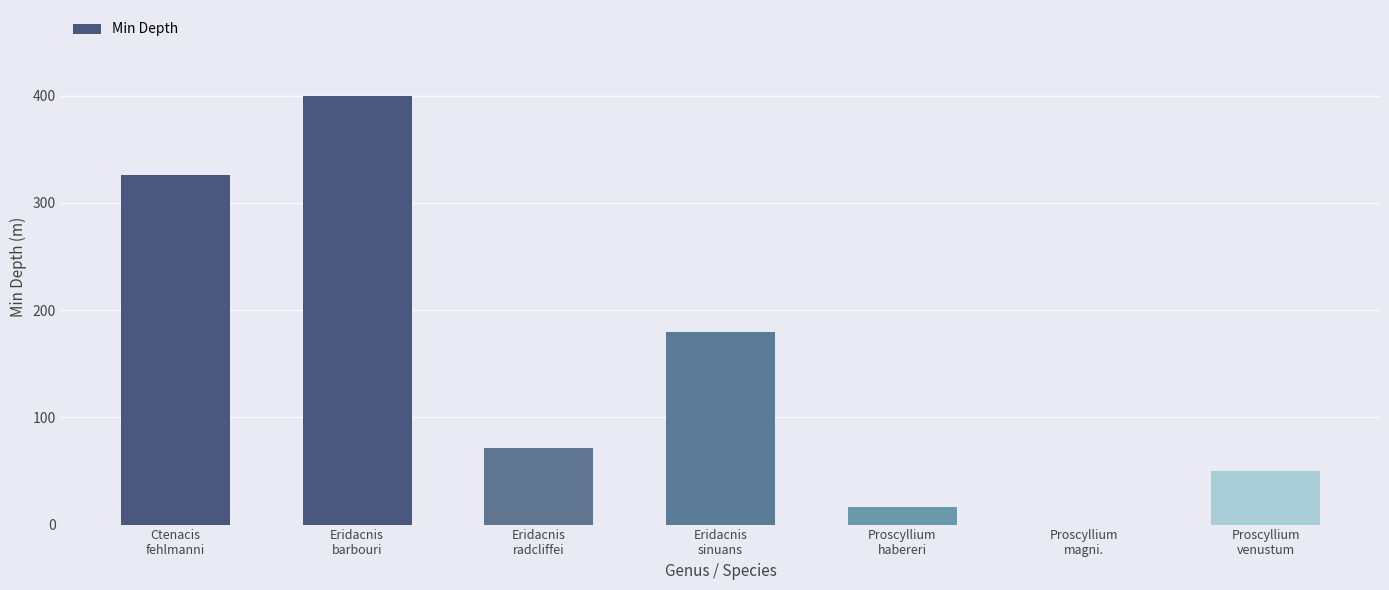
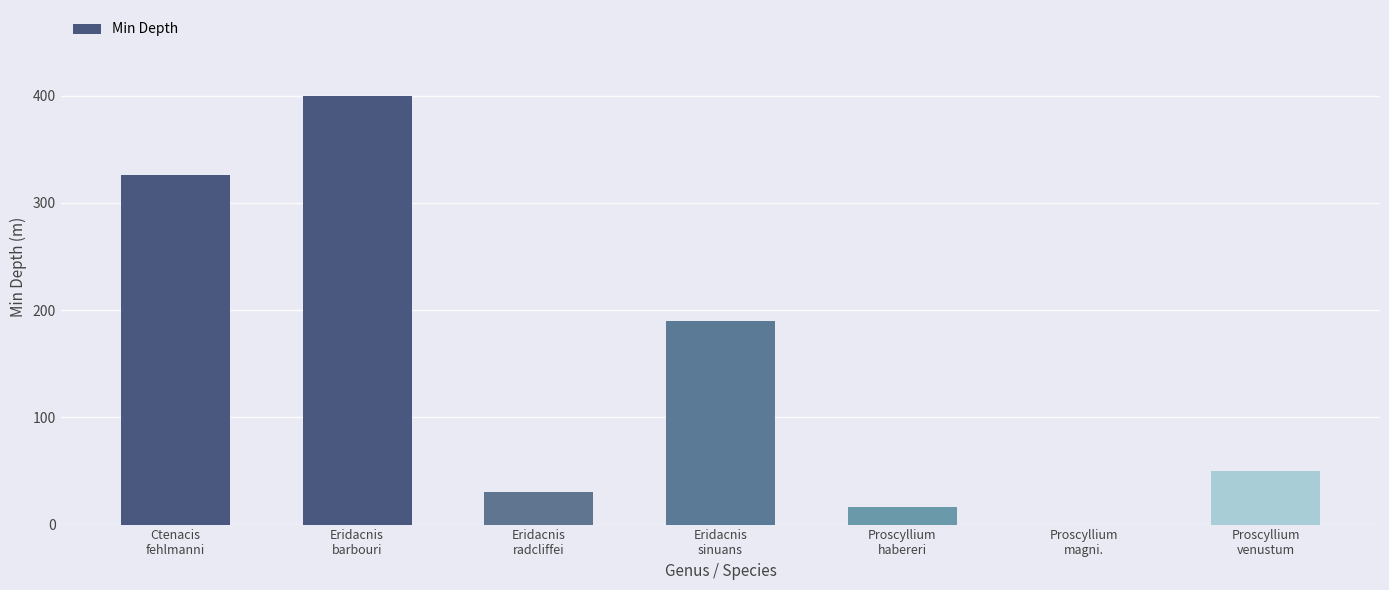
Eridacnis radcliffei: 71 -> 30
Eridacnis sinuans: 180 -> 190
